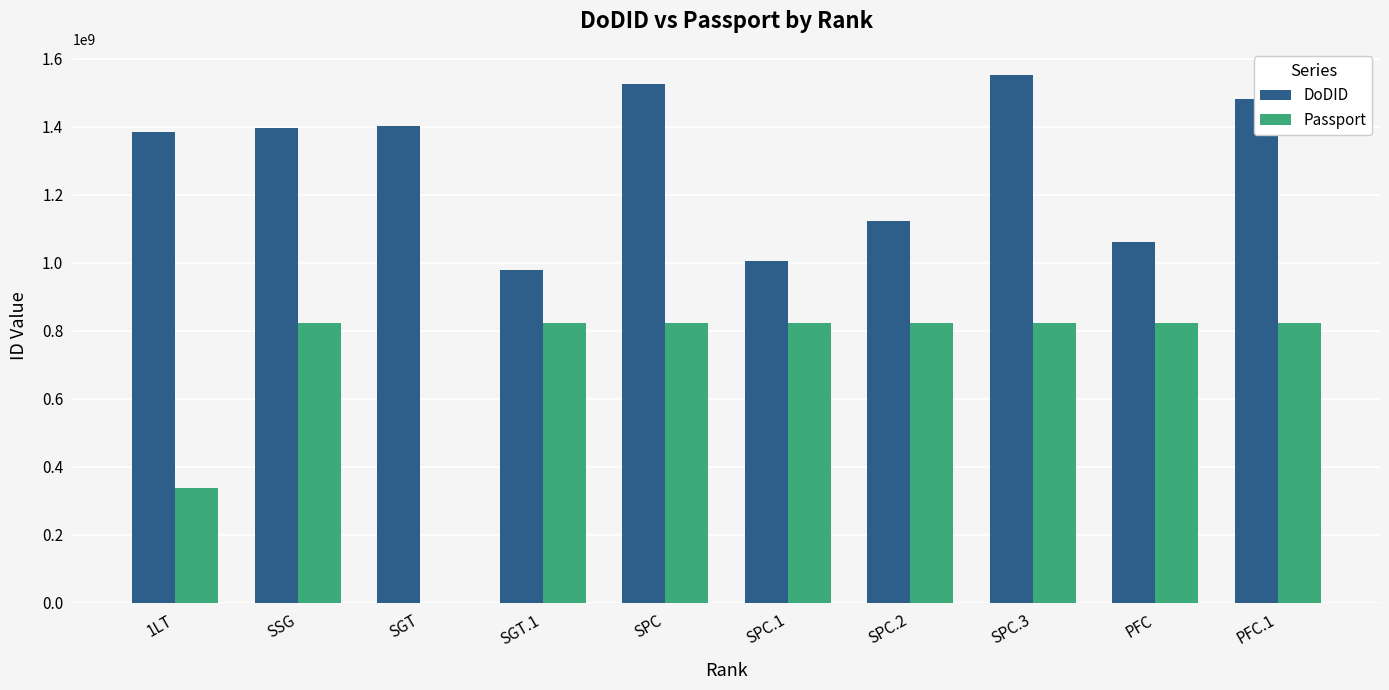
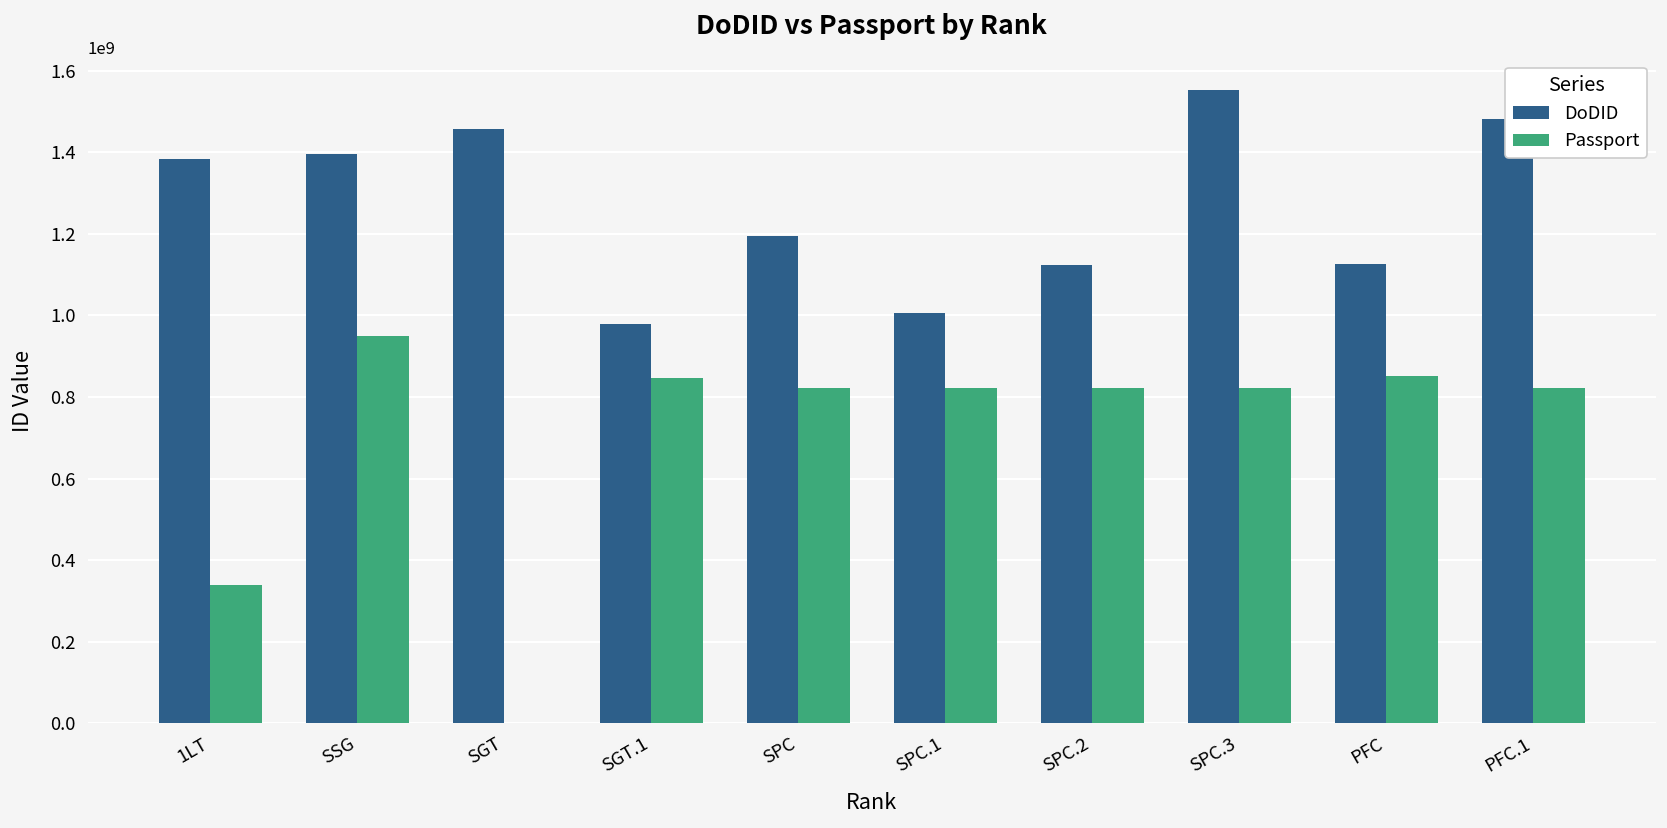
Passport, SSG: 820000000 -> 950000000
DoDID, SGT: 1400000000 -> 1460000000
Passport, SGT.1: 820000000 -> 850000000
DoDID, SPC: 1530000000 -> 1190000000
DoDID, PFC: 1060000000 -> 1130000000
Passport, PFC: 820000000 -> 850000000
